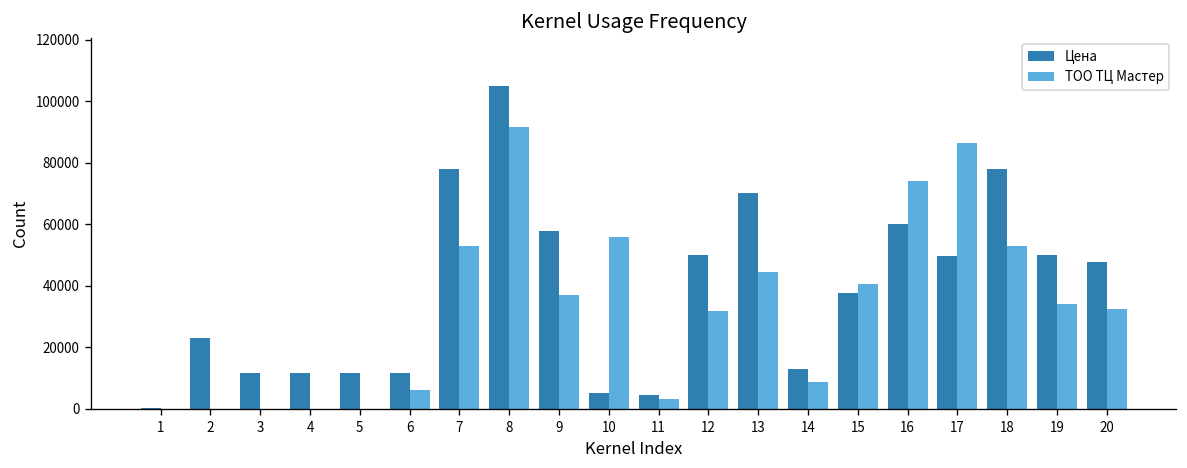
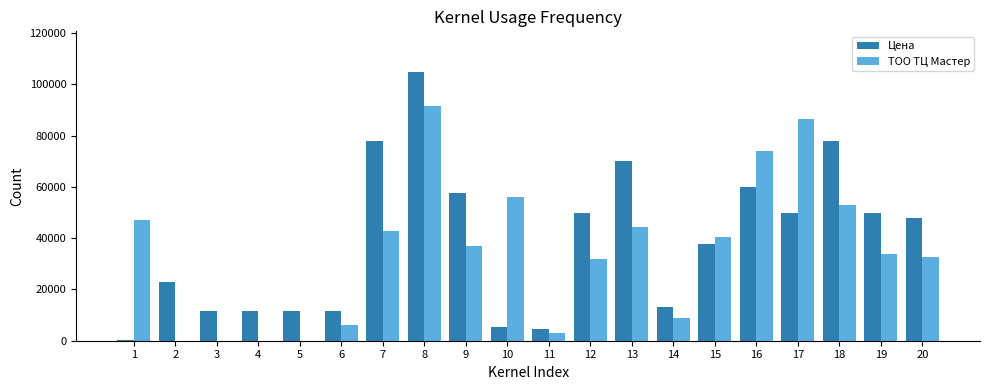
ТОО ТЦ Мастер, 1: 0 -> 47000
ТОО ТЦ Мастер, 7: 53000 -> 43000
